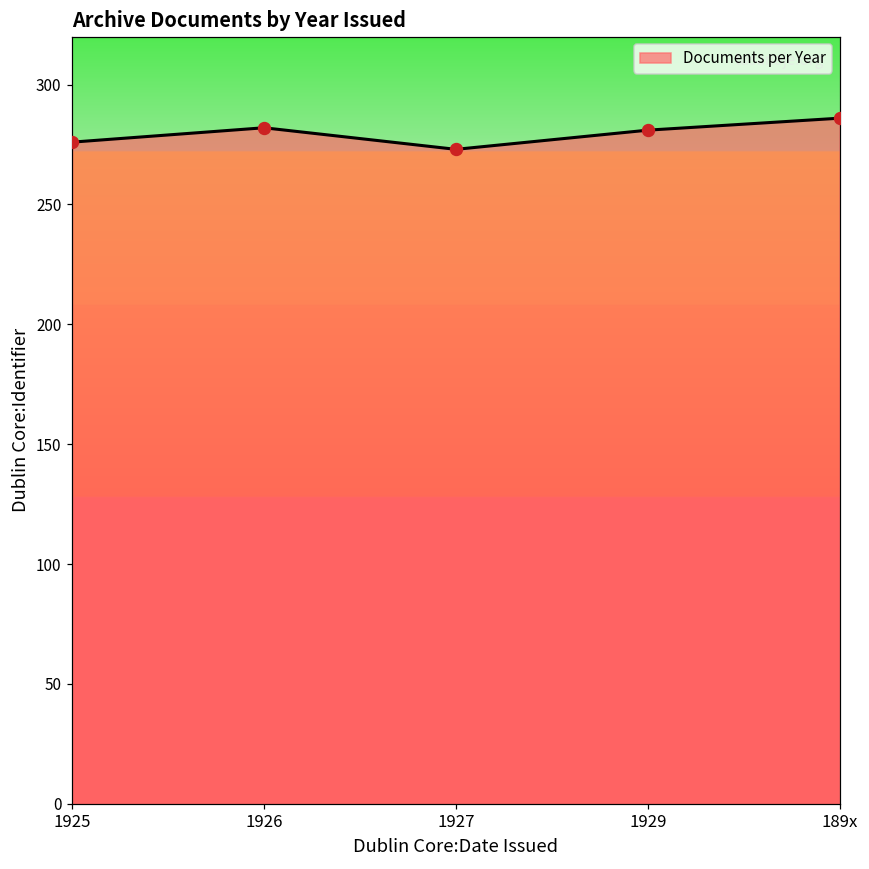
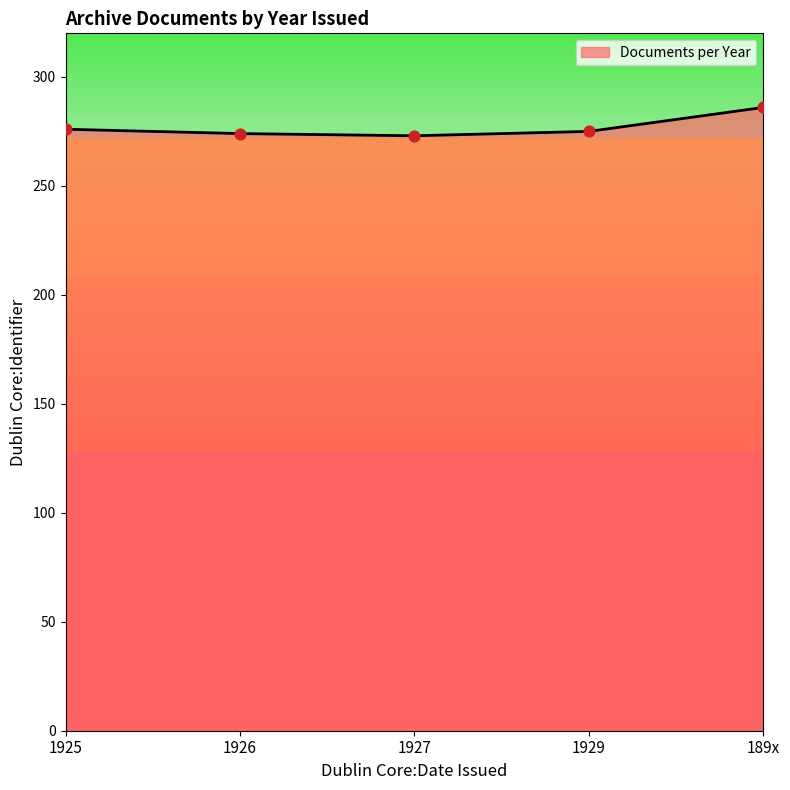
1926: 282 -> 274
1929: 281 -> 275
